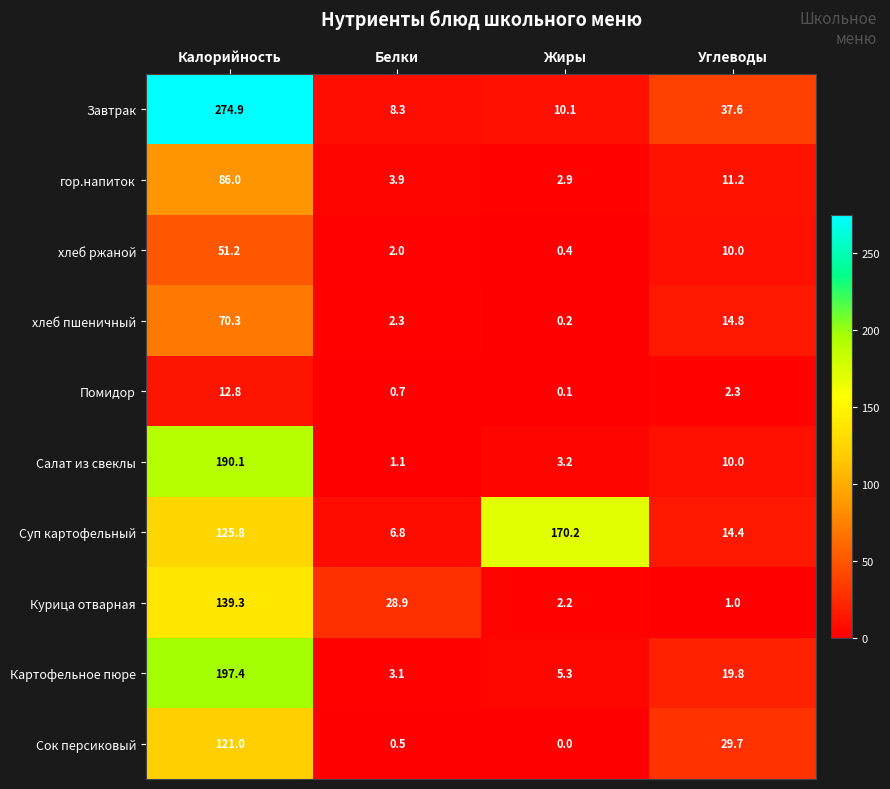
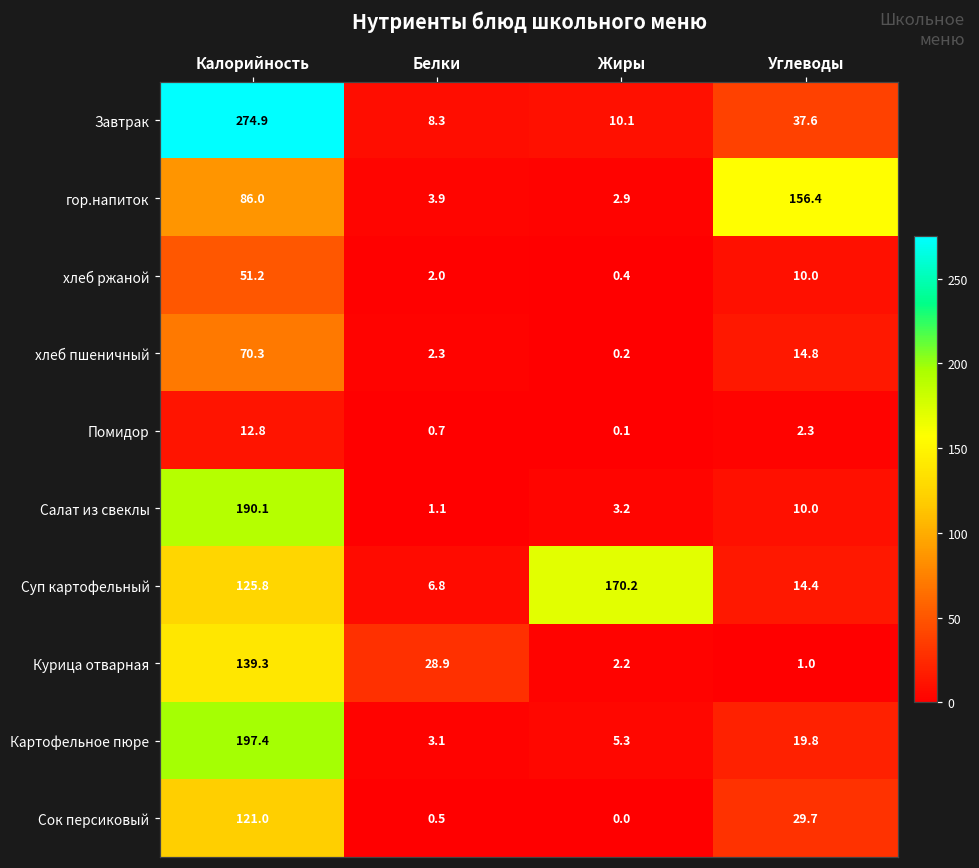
гор.напиток, Углеводы: 11.2 -> 156.4
